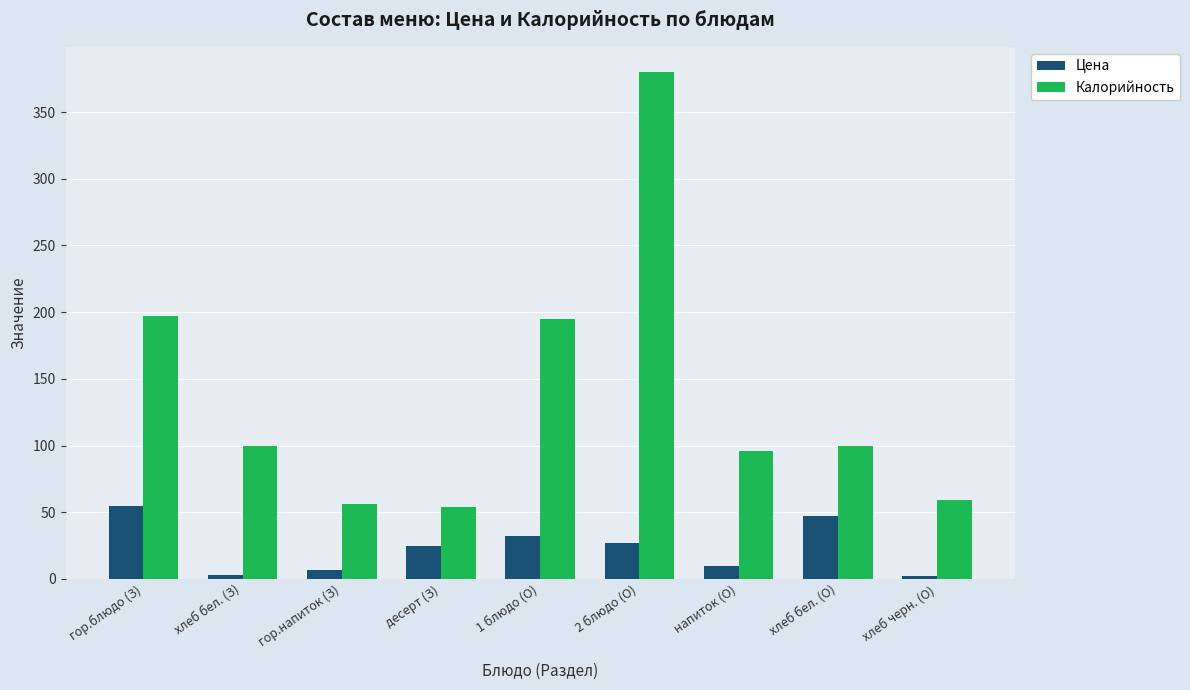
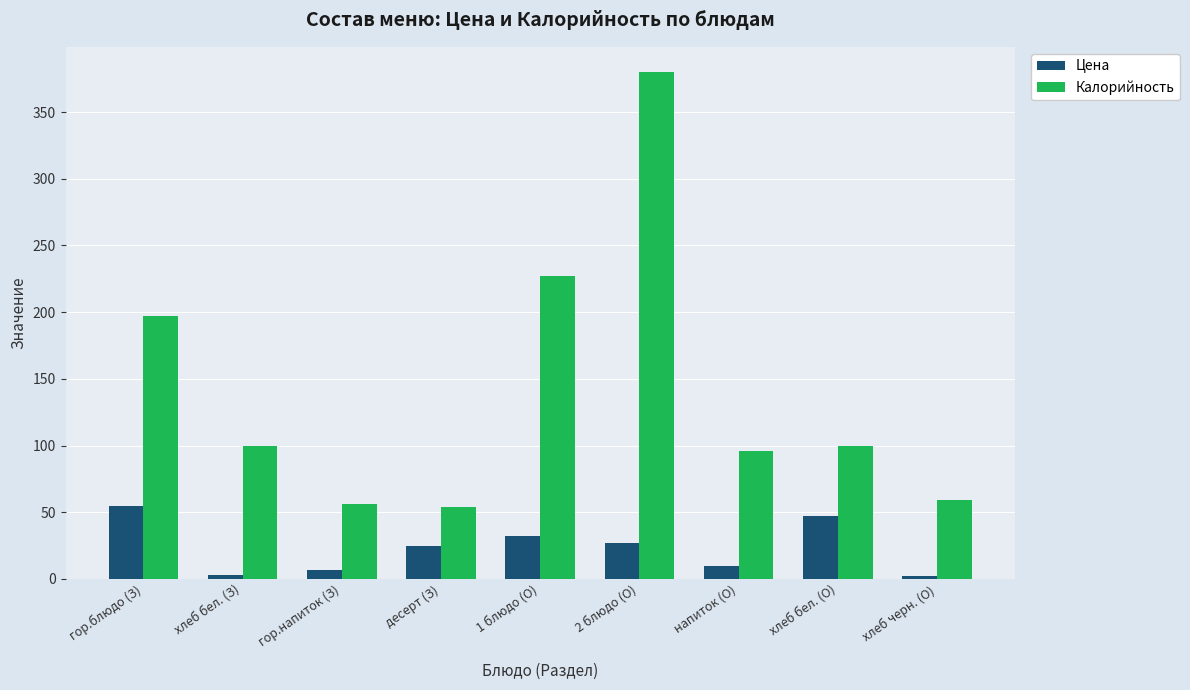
Калорийность, 1 блюдо (О): 195 -> 227
